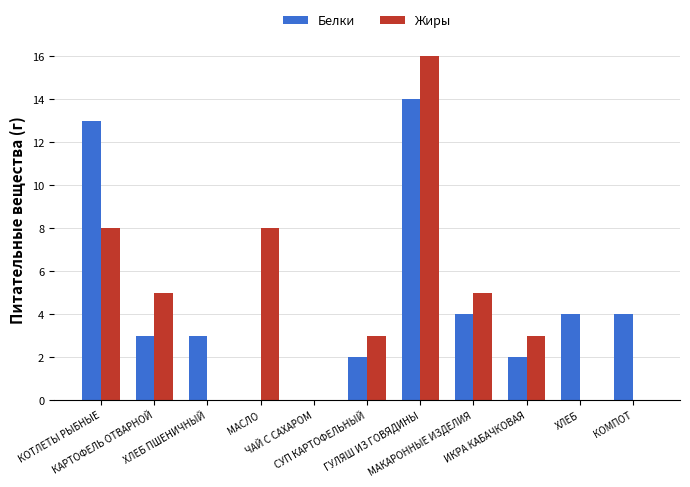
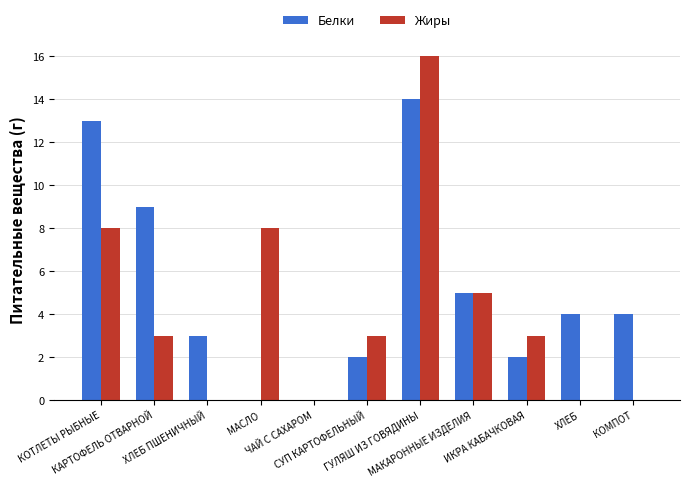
Белки, КАРТОФЕЛЬ ОТВАРНОЙ: 3 -> 9
Жиры, КАРТОФЕЛЬ ОТВАРНОЙ: 5 -> 3
Белки, МАКАРОННЫЕ ИЗДЕЛИЯ: 4 -> 5
